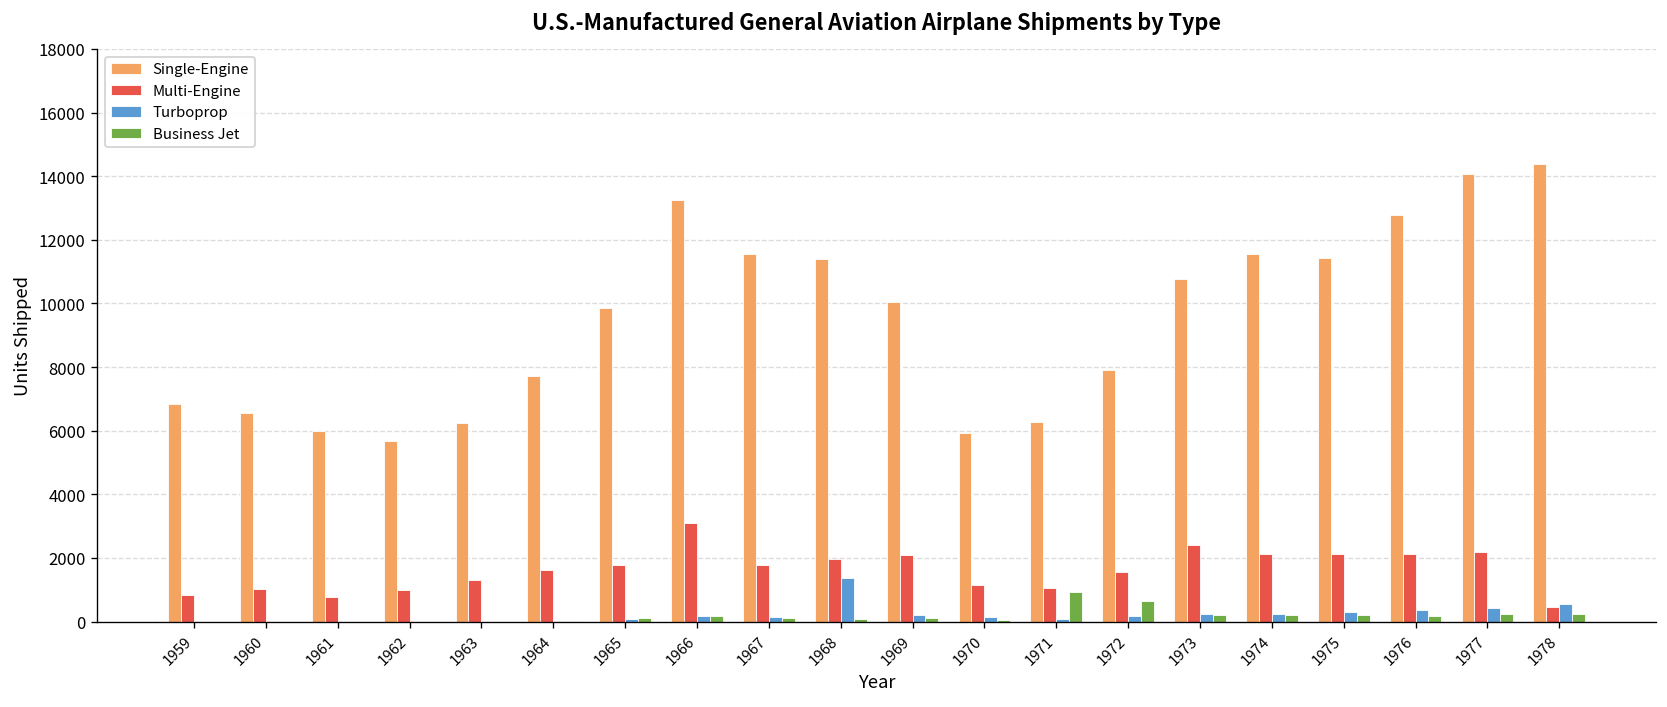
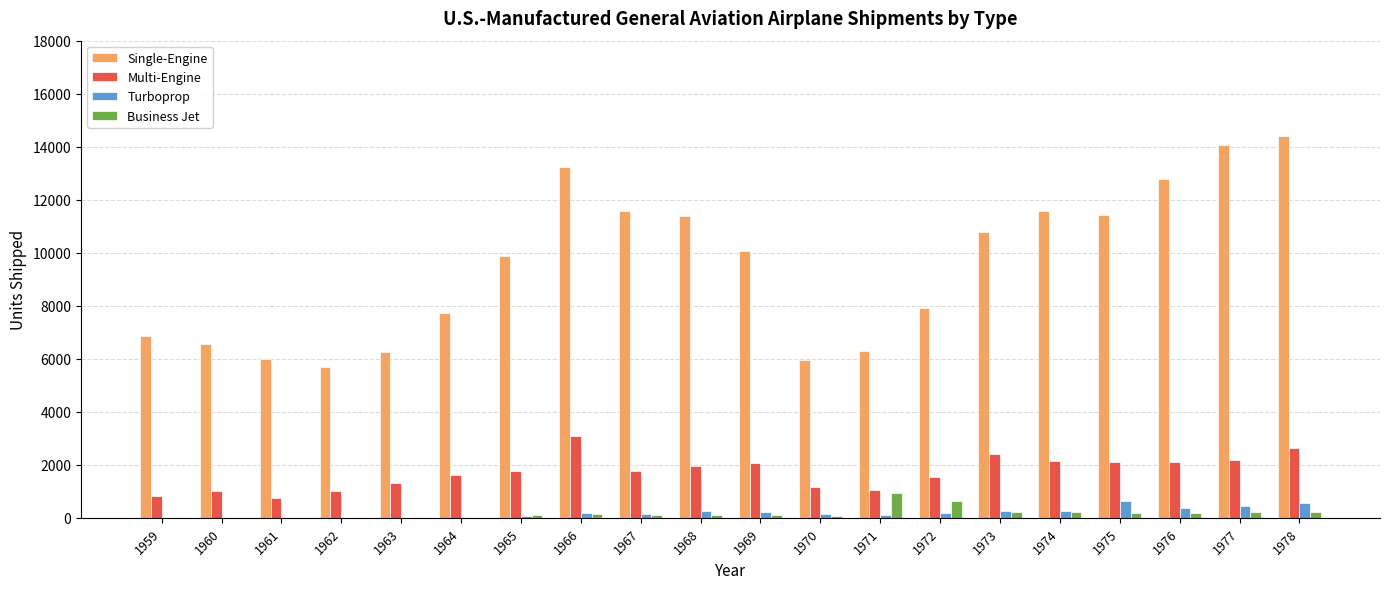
Turboprop, 1968: 1400 -> 200
Turboprop, 1975: 300 -> 700
Multi-Engine, 1978: 500 -> 2600
